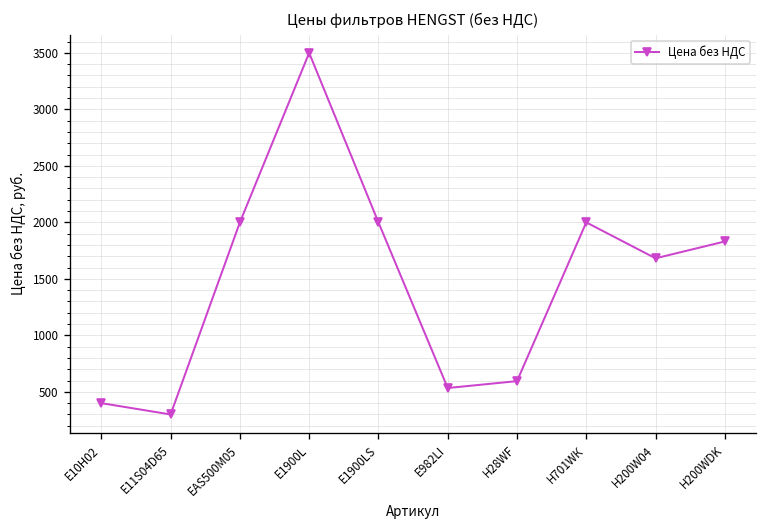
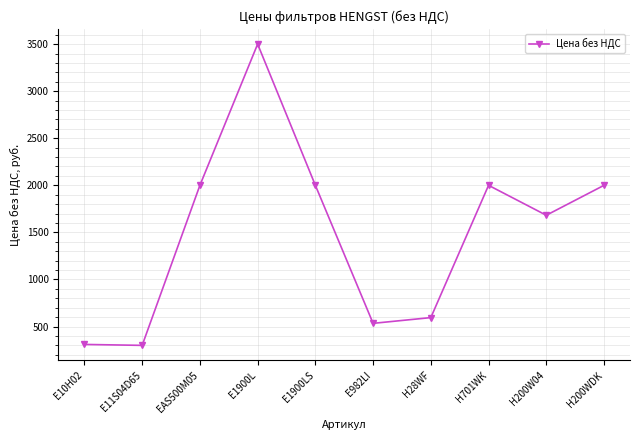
Е10Н02: 400 -> 300
H200WDK: 1800 -> 2000
